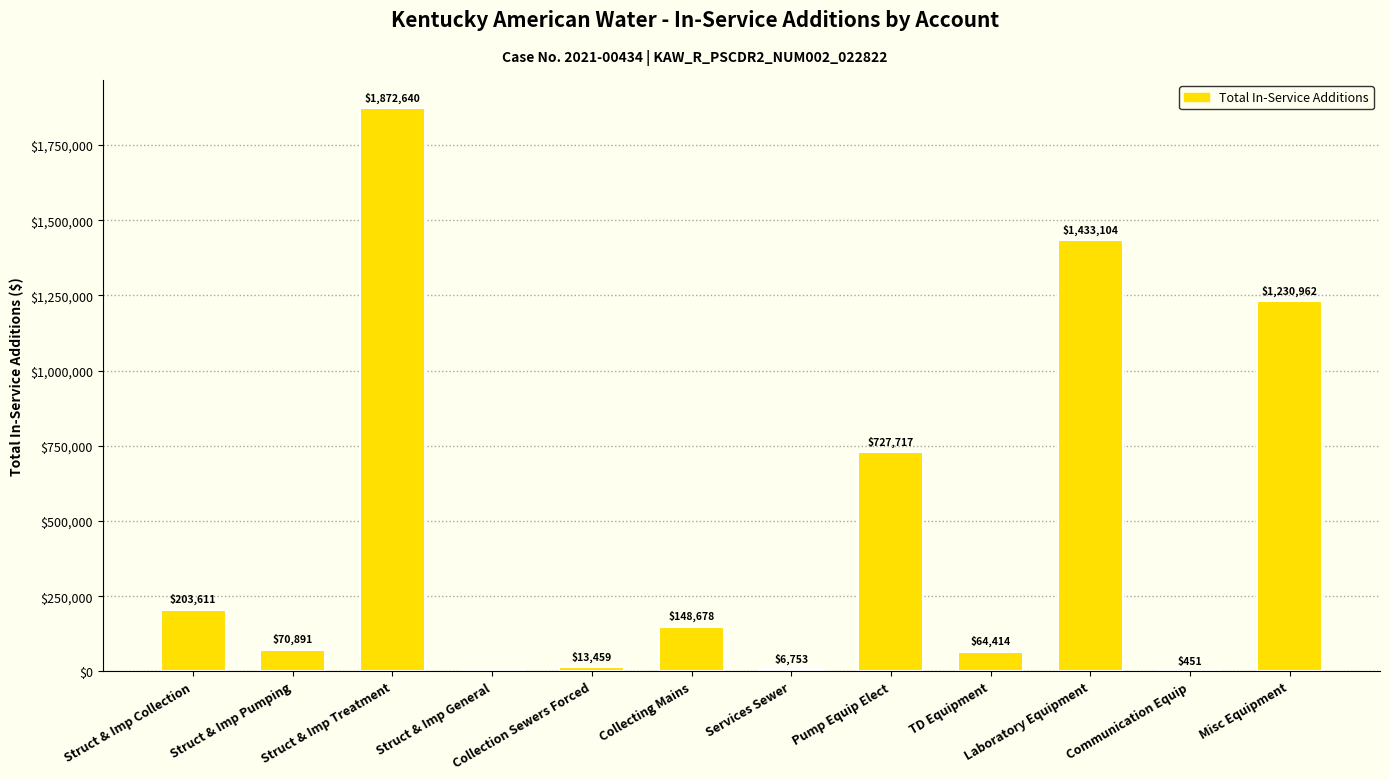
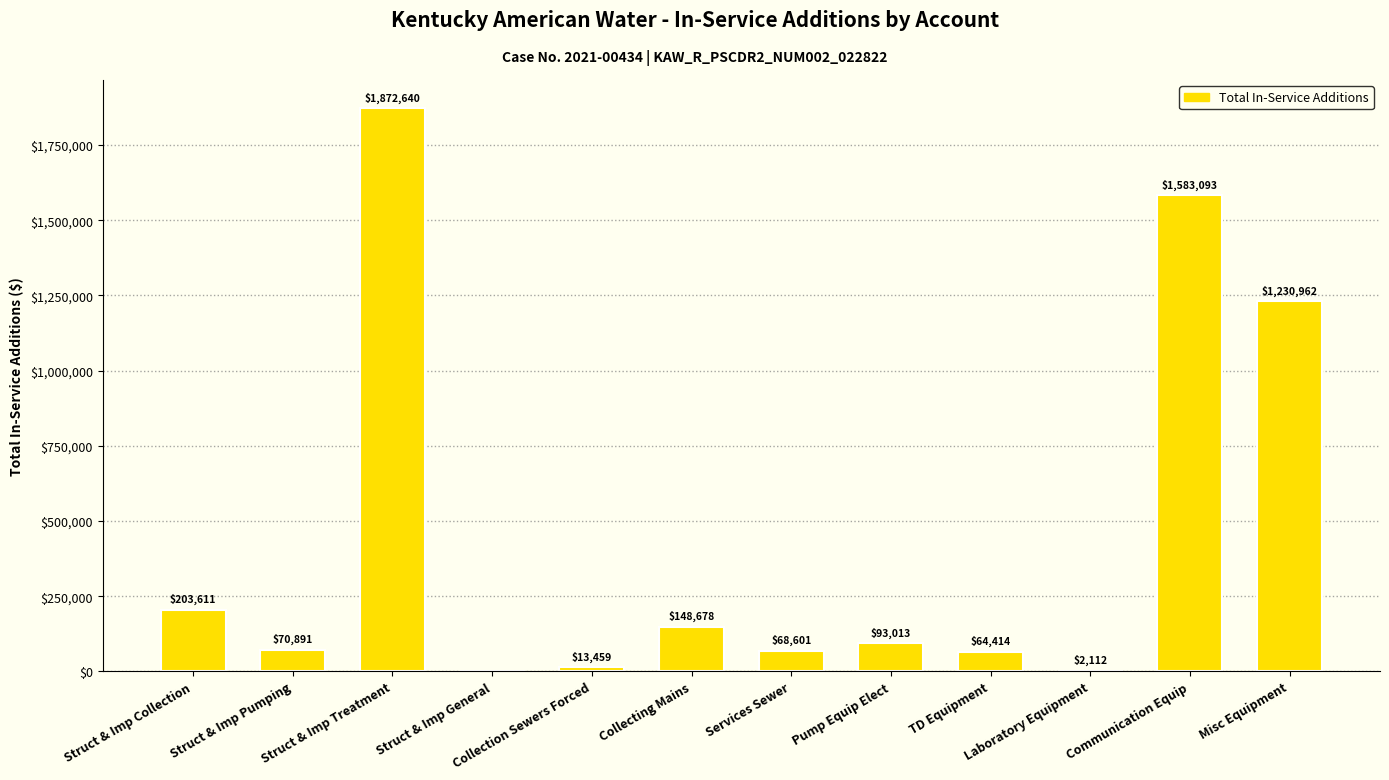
Services Sewer: $6,753 -> $68,601
Pump Equip Elect: $727,717 -> $93,013
Laboratory Equipment: $1,433,104 -> $2,112
Communication Equip: $451 -> $1,583,093
